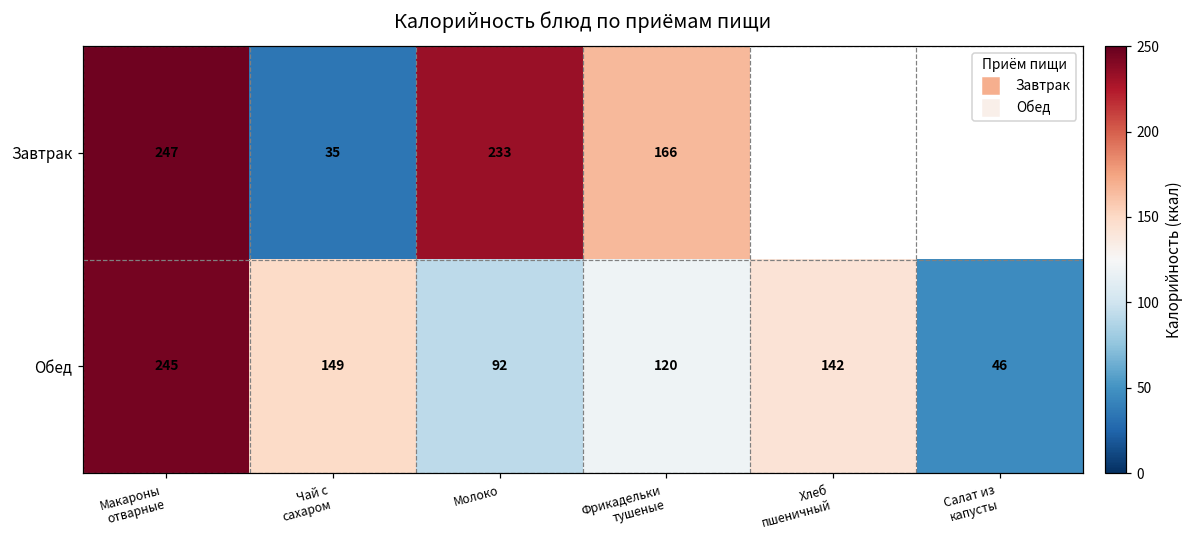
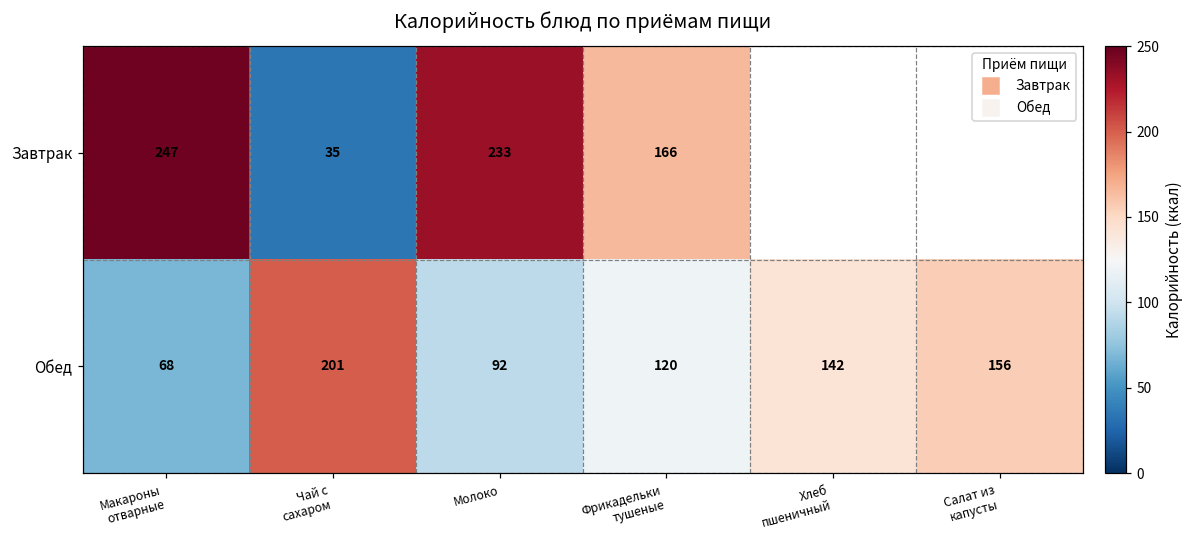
Обед, Макароны отварные: 245 -> 68
Обед, Чай с сахаром: 149 -> 201
Обед, Салат из капусты: 46 -> 156
